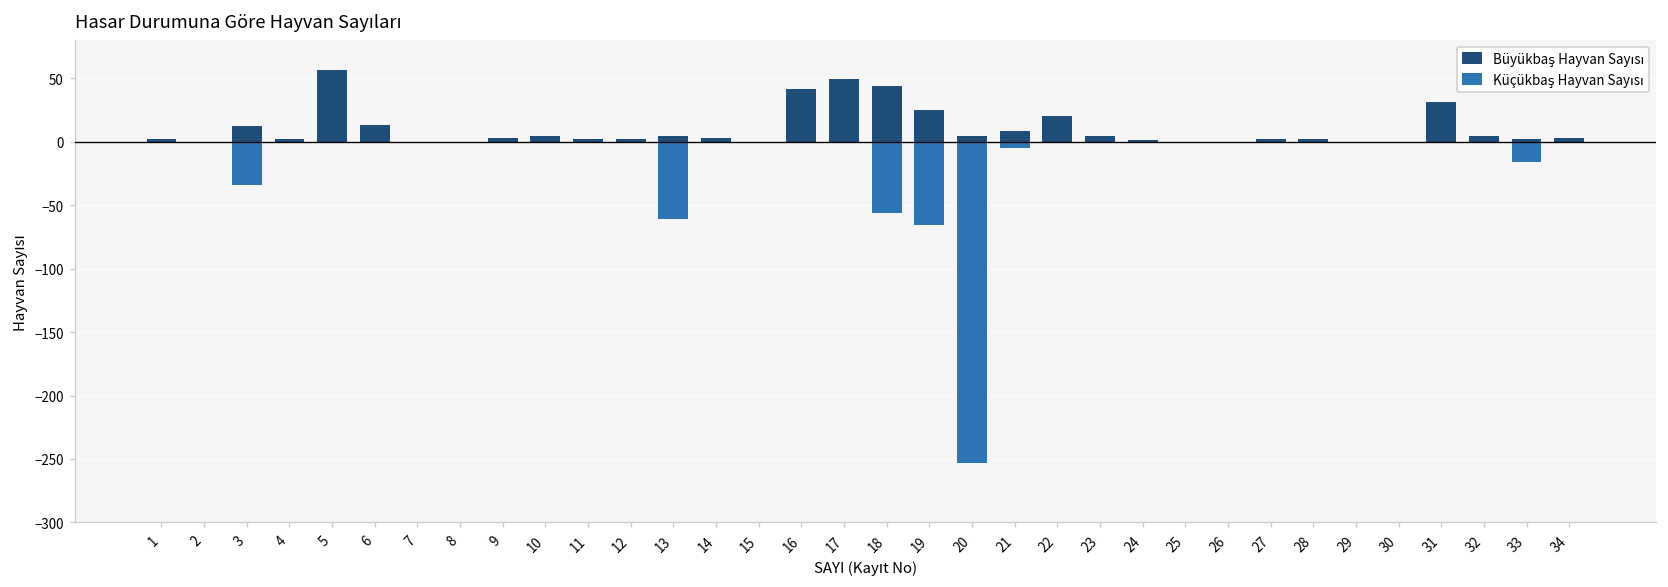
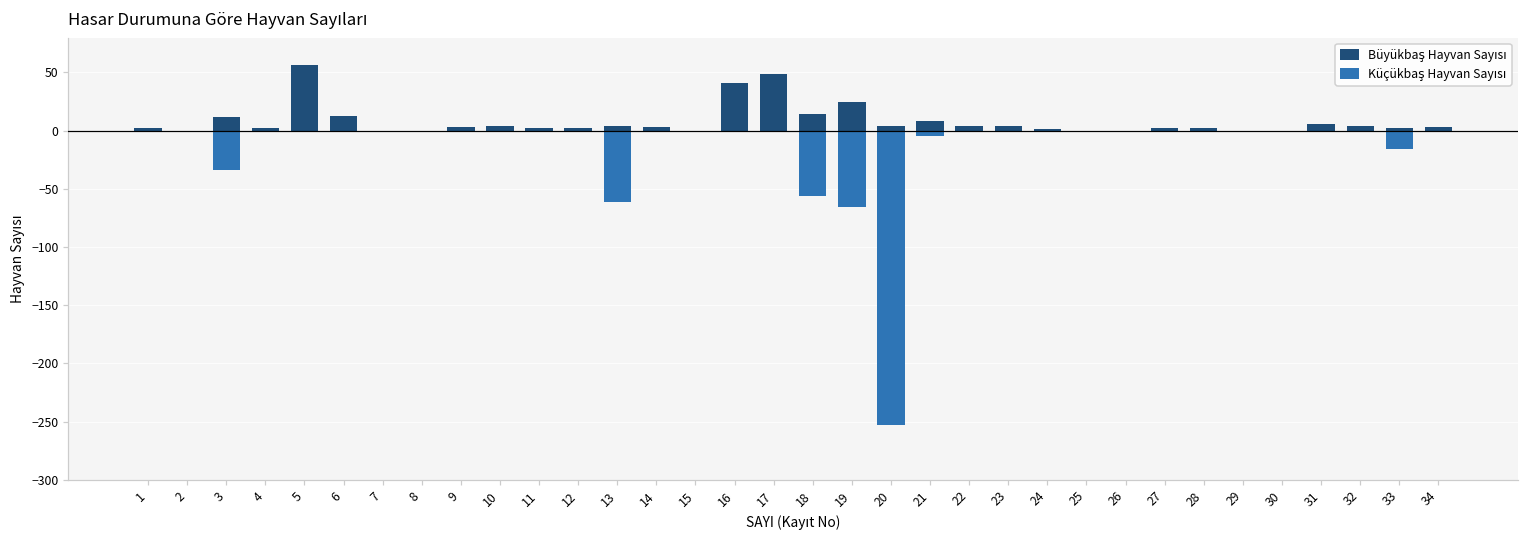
Büyükbaş Hayvan Sayısı, 18: 44 -> 14
Büyükbaş Hayvan Sayısı, 22: 20 -> 4
Büyükbaş Hayvan Sayısı, 31: 31 -> 6
